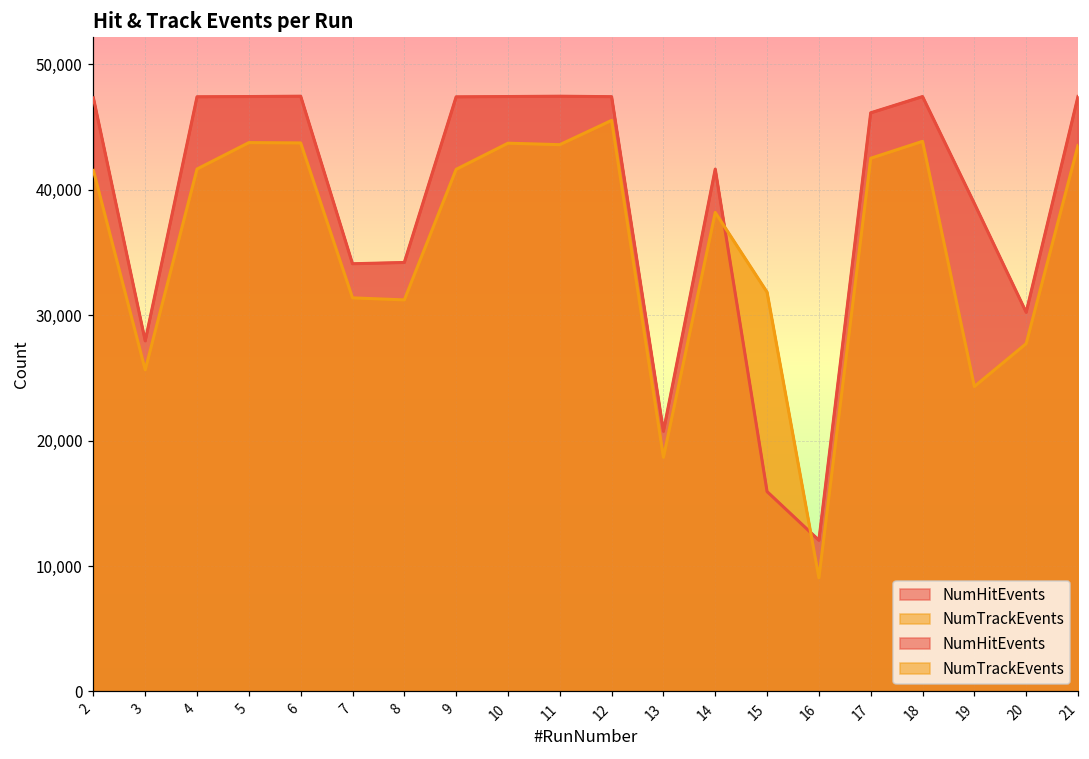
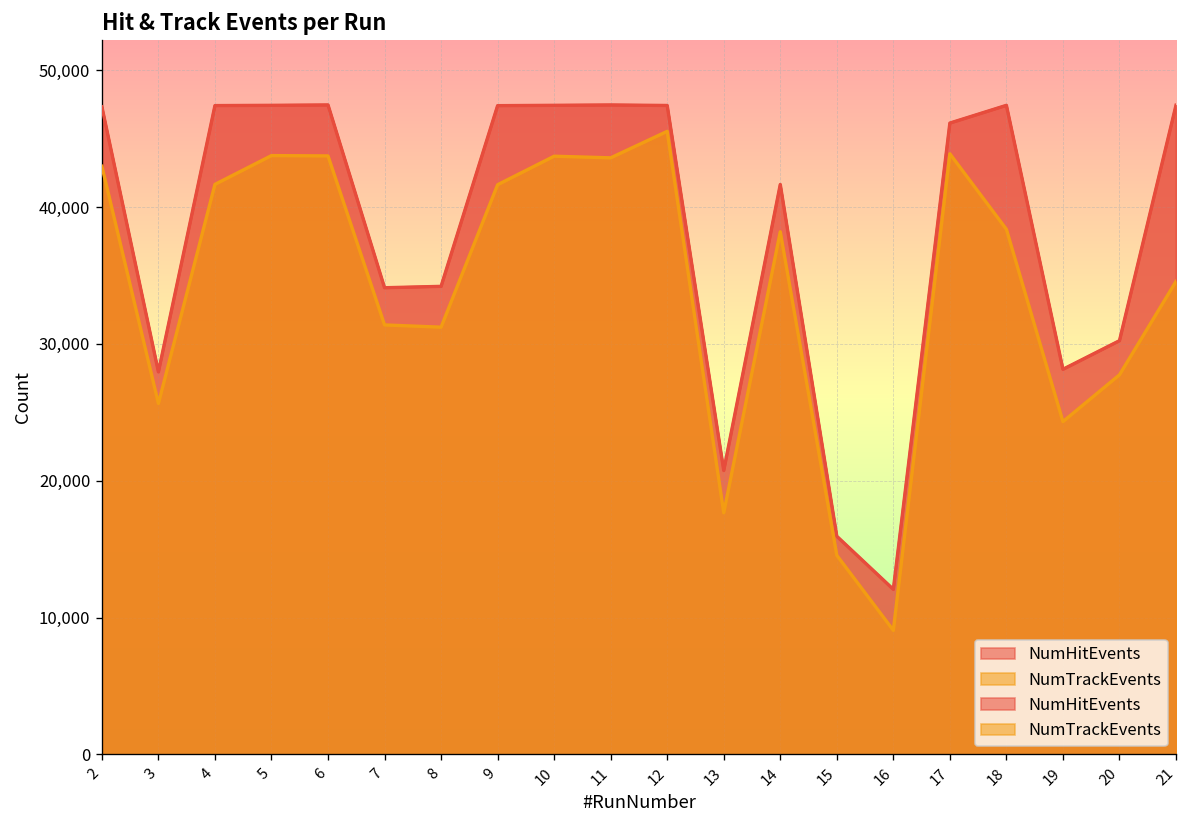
NumTrackEvents, 2: 41,500 -> 43,000
NumTrackEvents, 13: 18,700 -> 17,700
NumTrackEvents, 15: 31,800 -> 14,500
NumTrackEvents, 17: 42,500 -> 43,900
NumTrackEvents, 18: 43,900 -> 38,400
NumHitEvents, 19: 38,900 -> 28,100
NumTrackEvents, 21: 43,500 -> 34,600
